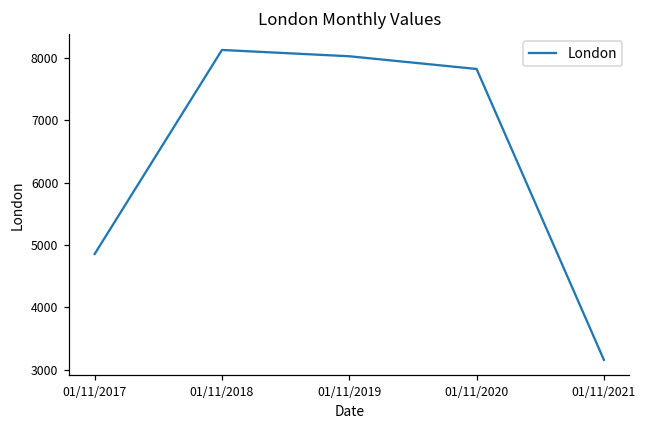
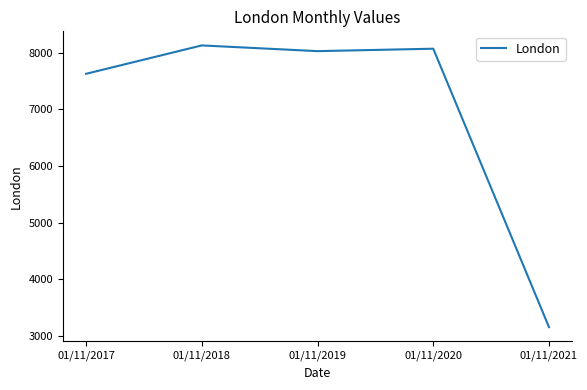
01/11/2017: 4900 -> 7600
01/11/2020: 7800 -> 8100
